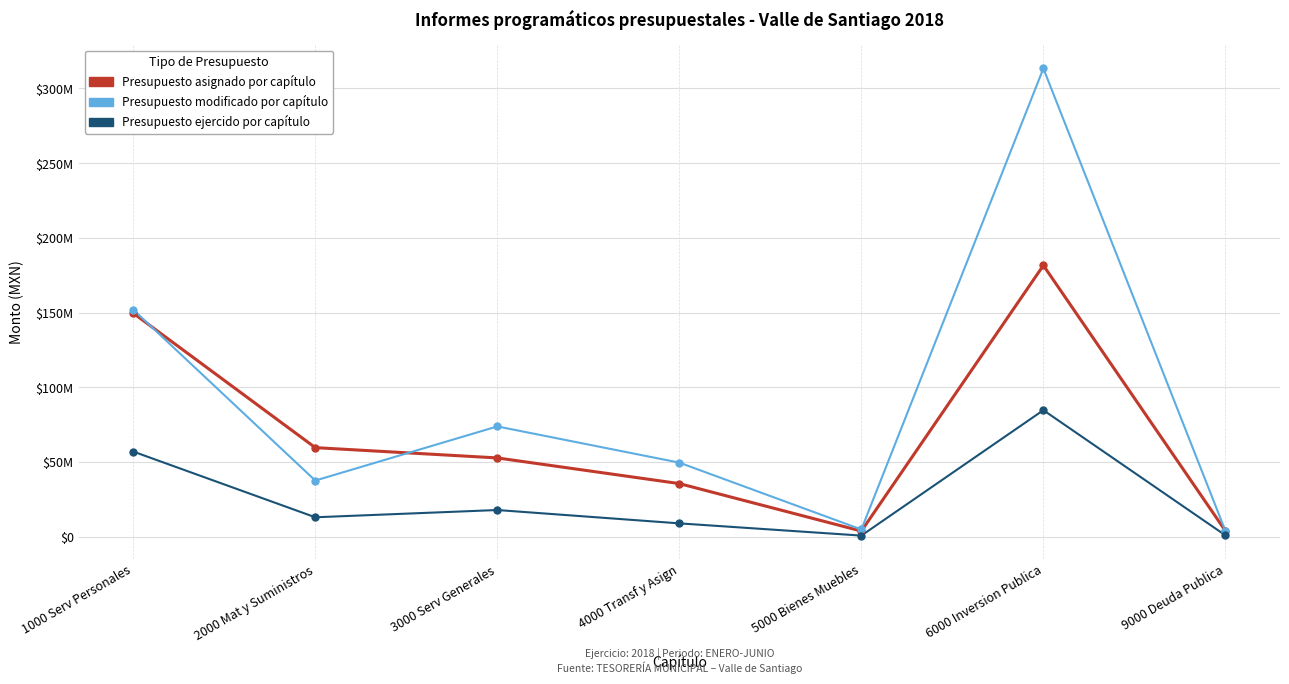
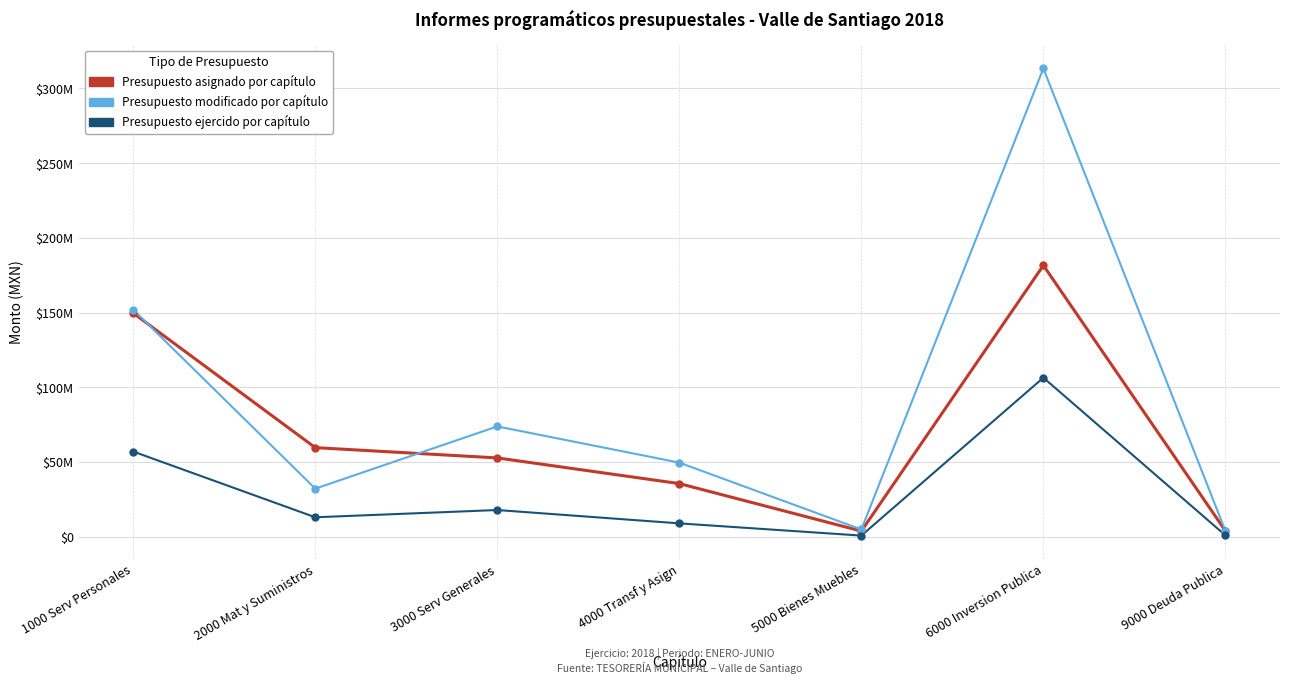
Presupuesto modificado por capítulo, 2000 Mat y Suministros: $38000000 -> $32000000
Presupuesto ejercido por capítulo, 6000 Inversion Publica: $85000000 -> $106000000
